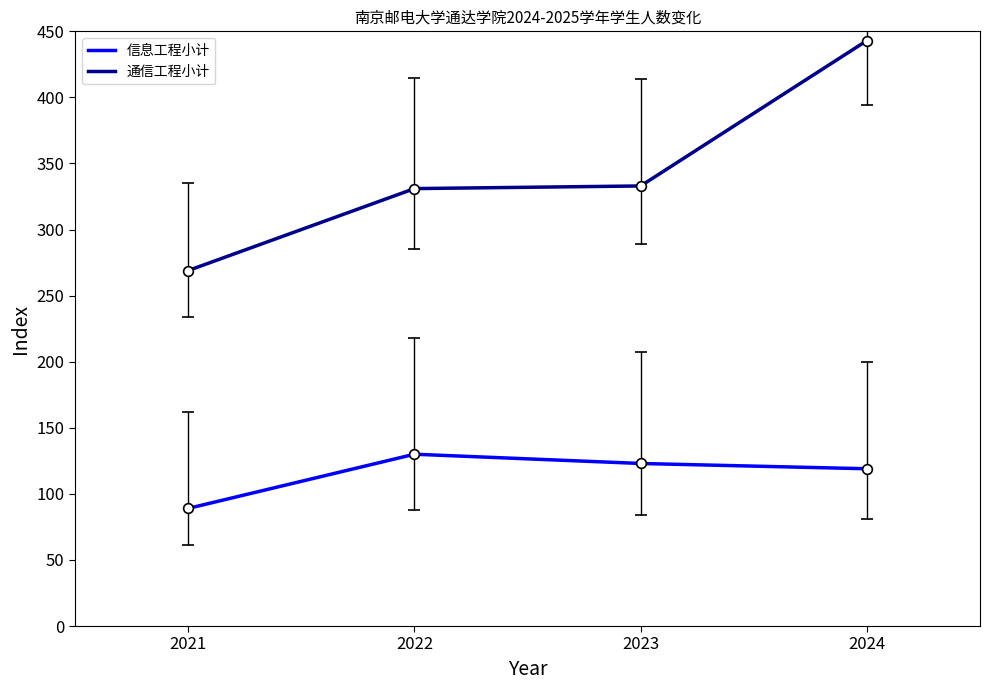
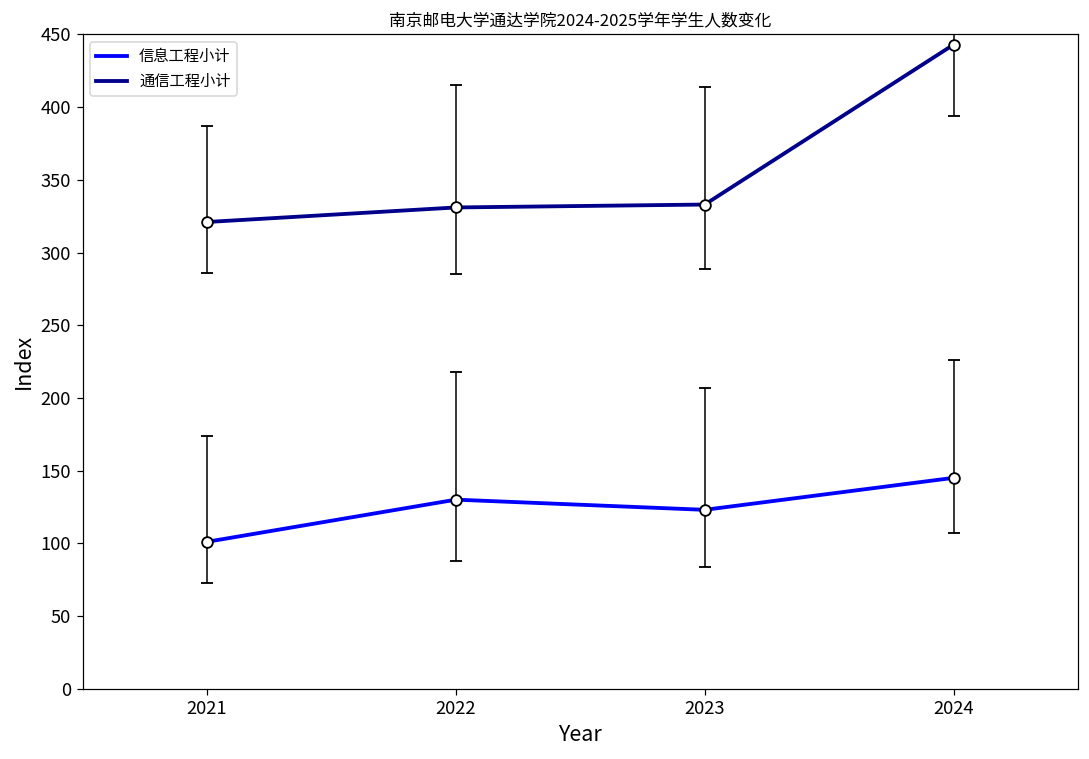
信息工程小计, 2021: 89 -> 101
通信工程小计, 2021: 269 -> 321
信息工程小计, 2024: 119 -> 145
